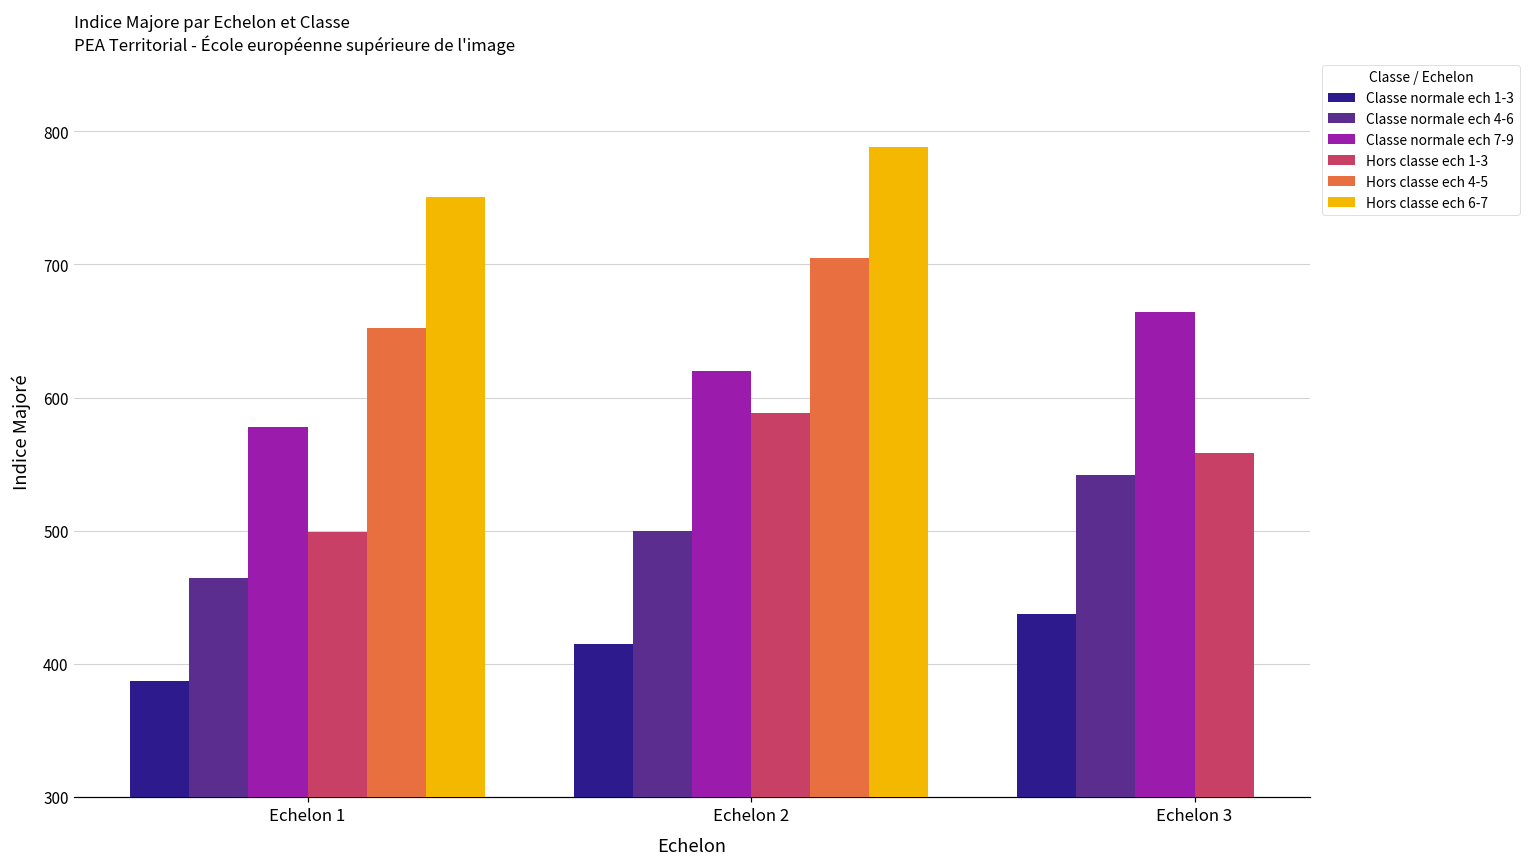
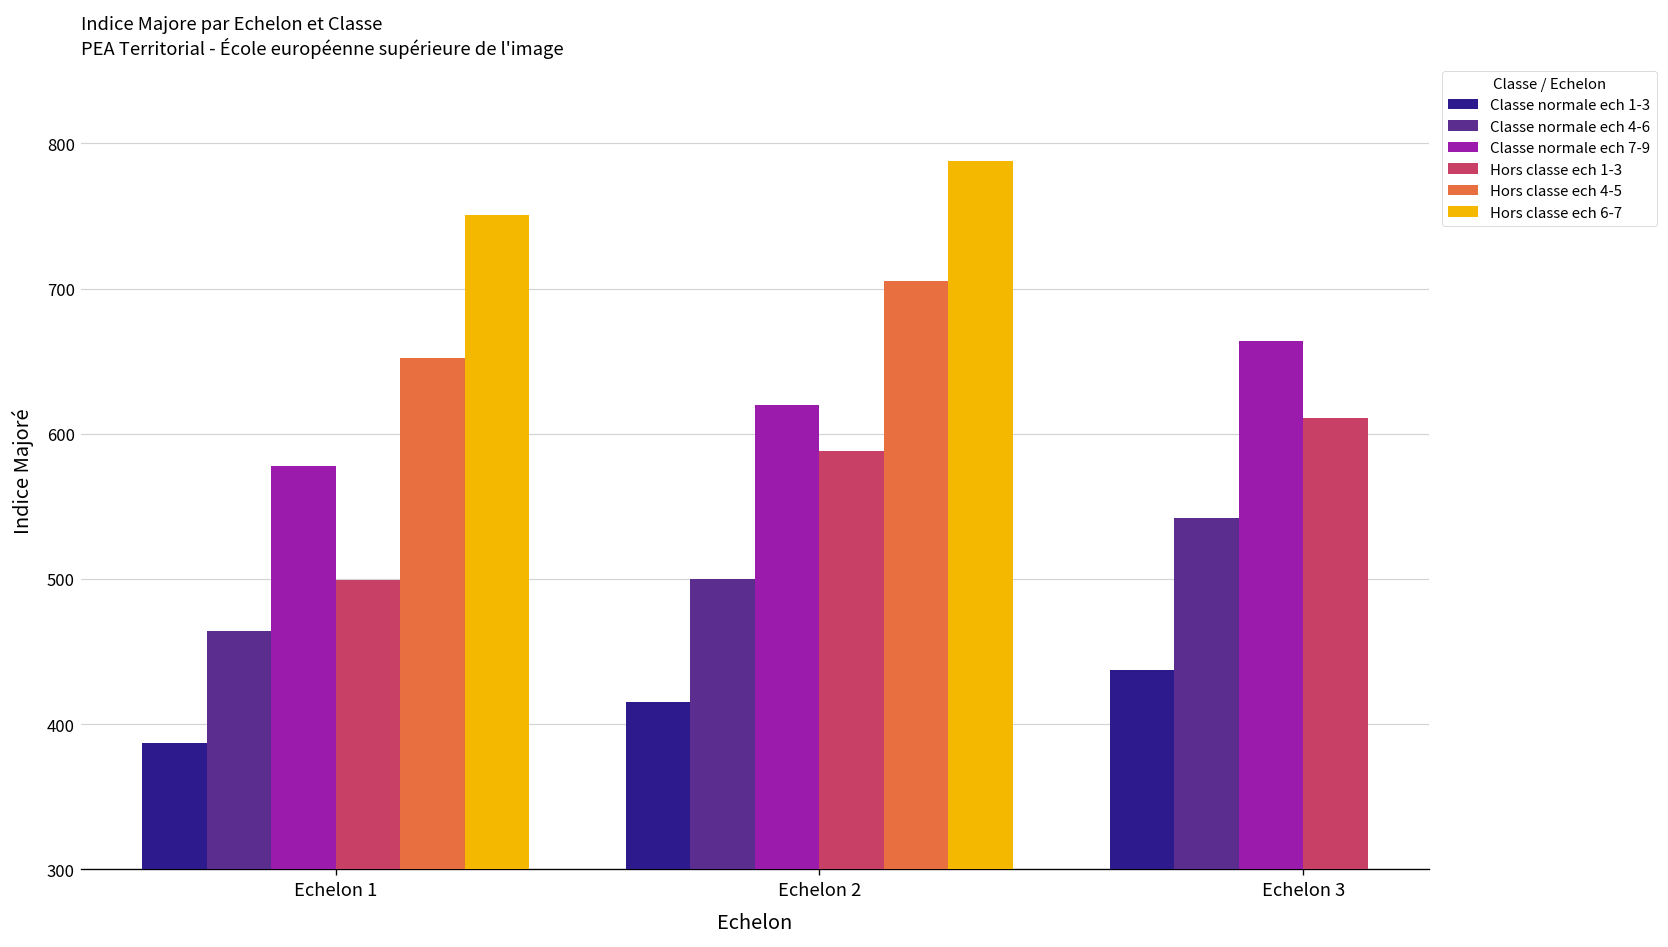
Hors classe ech 1-3, Echelon 3: 558 -> 611
